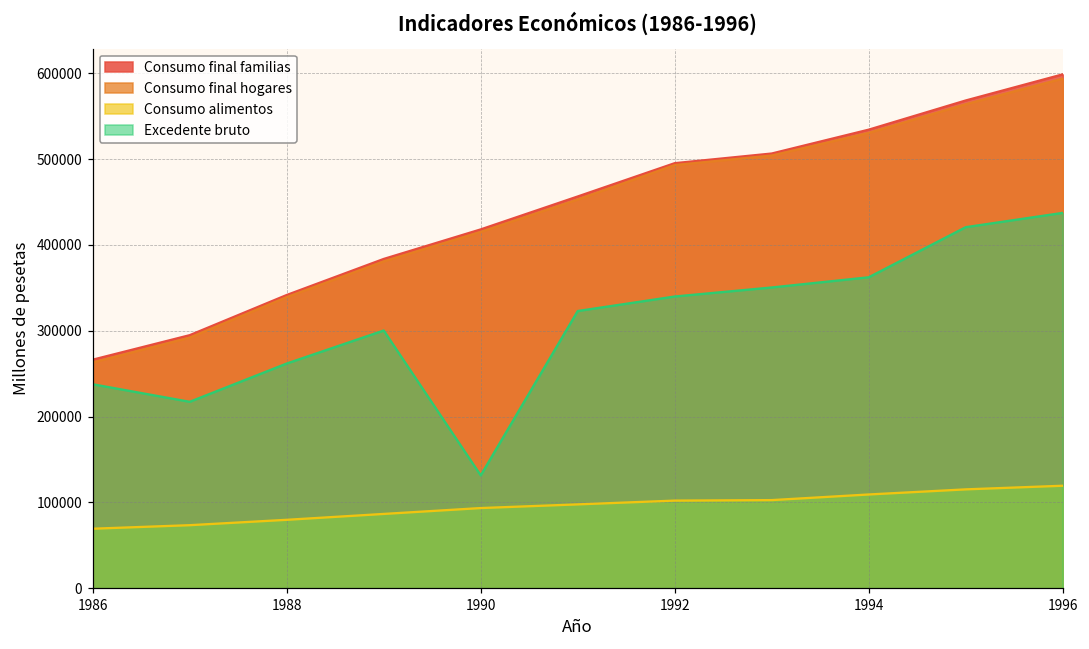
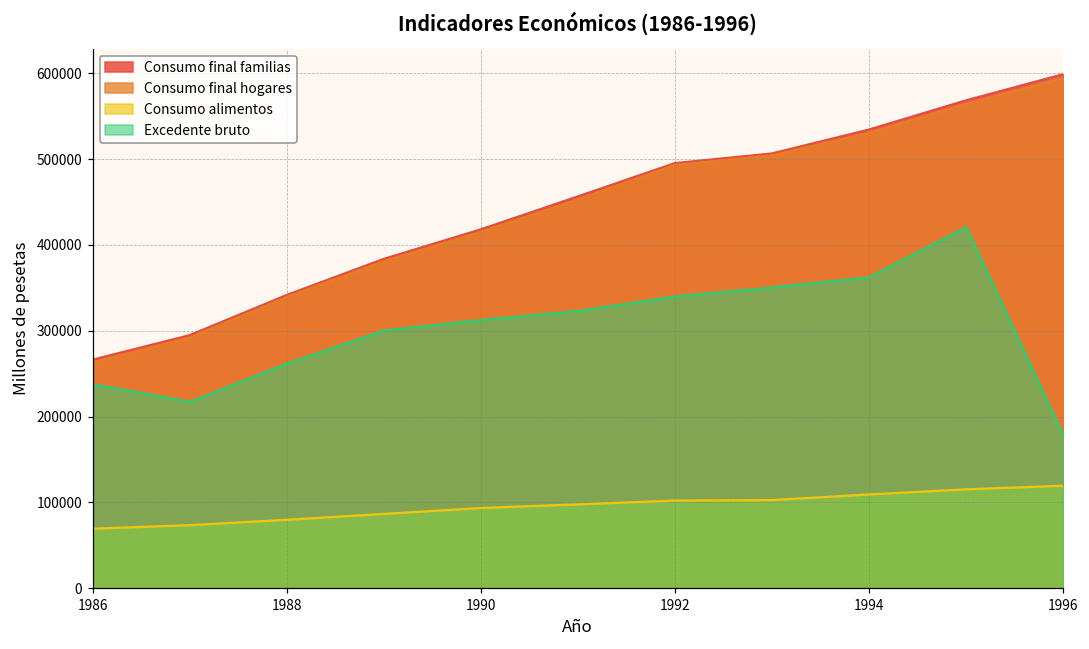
Excedente bruto, 1990: 130000 -> 310000
Excedente bruto, 1996: 440000 -> 180000
